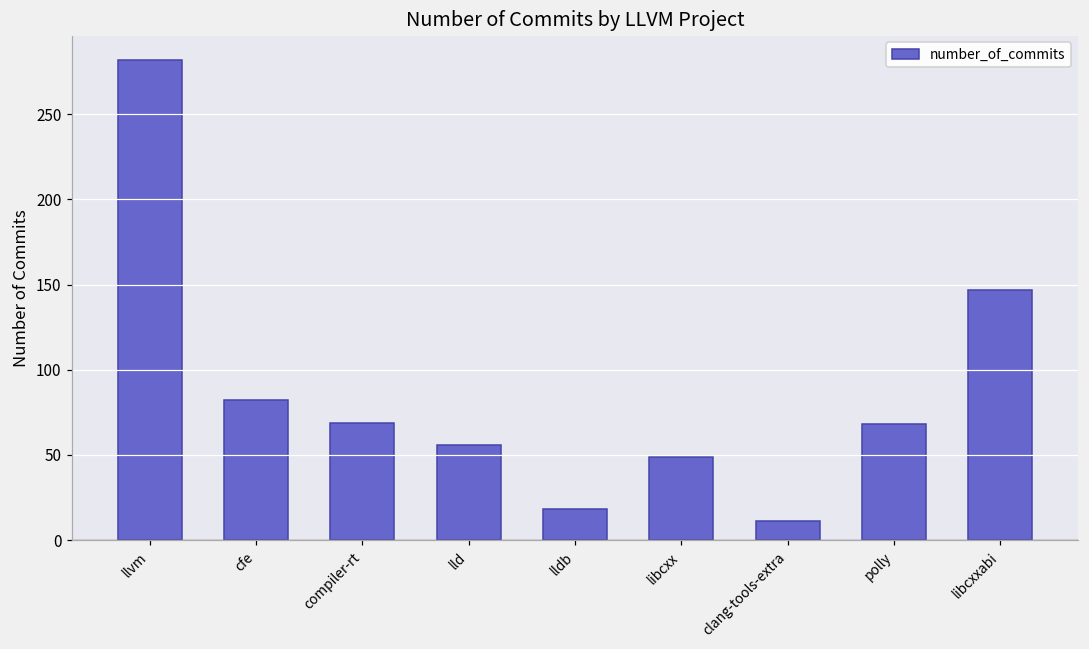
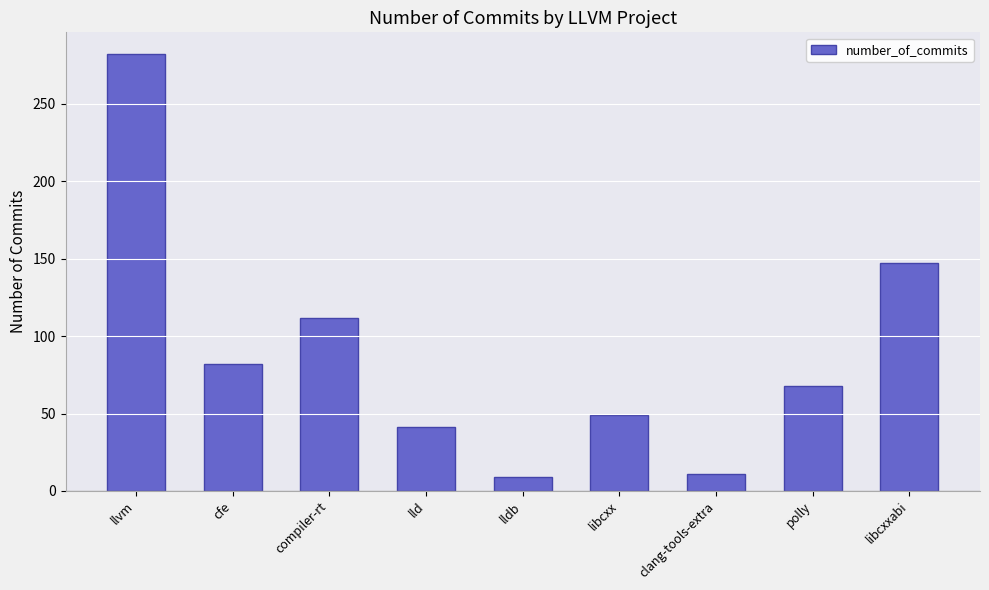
compiler-rt: 69 -> 112
lld: 56 -> 41
lldb: 18 -> 9
